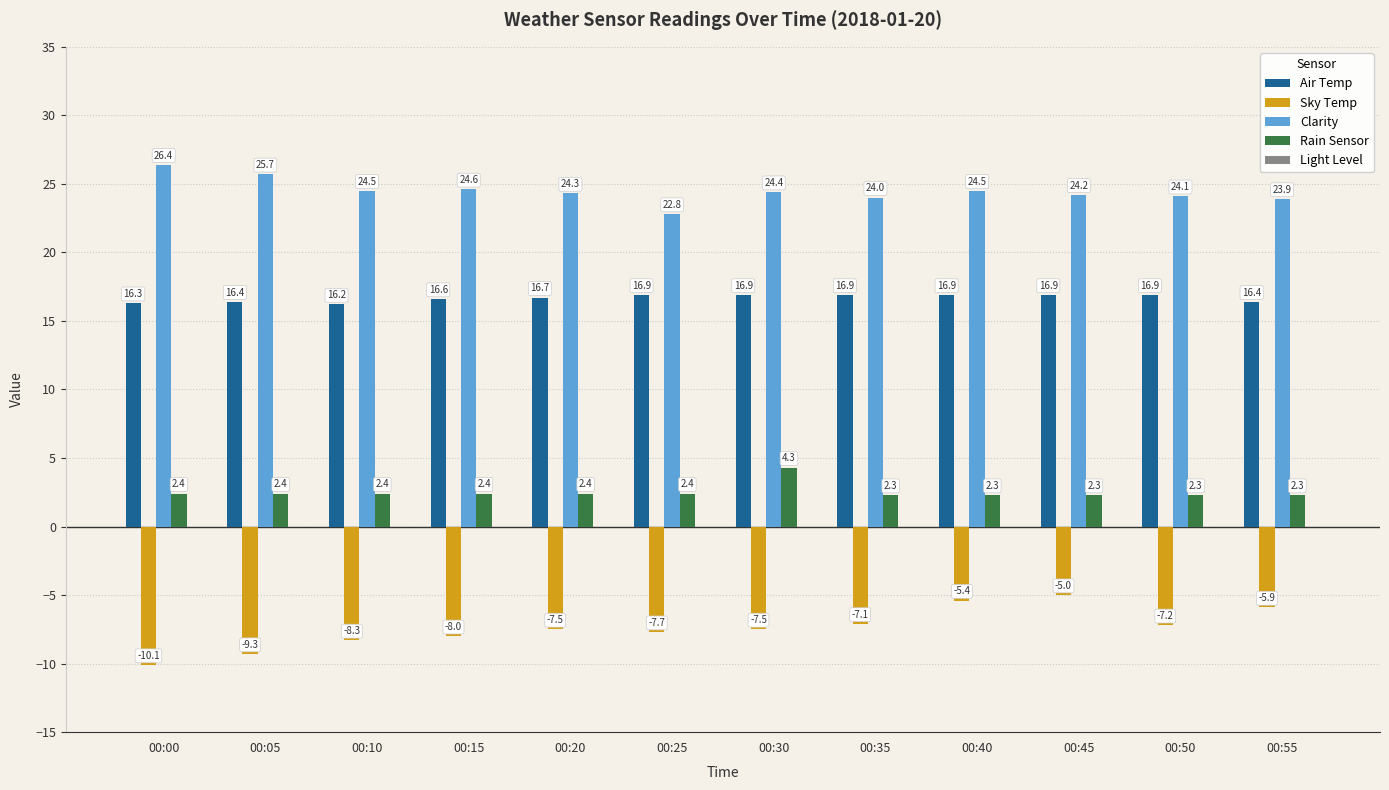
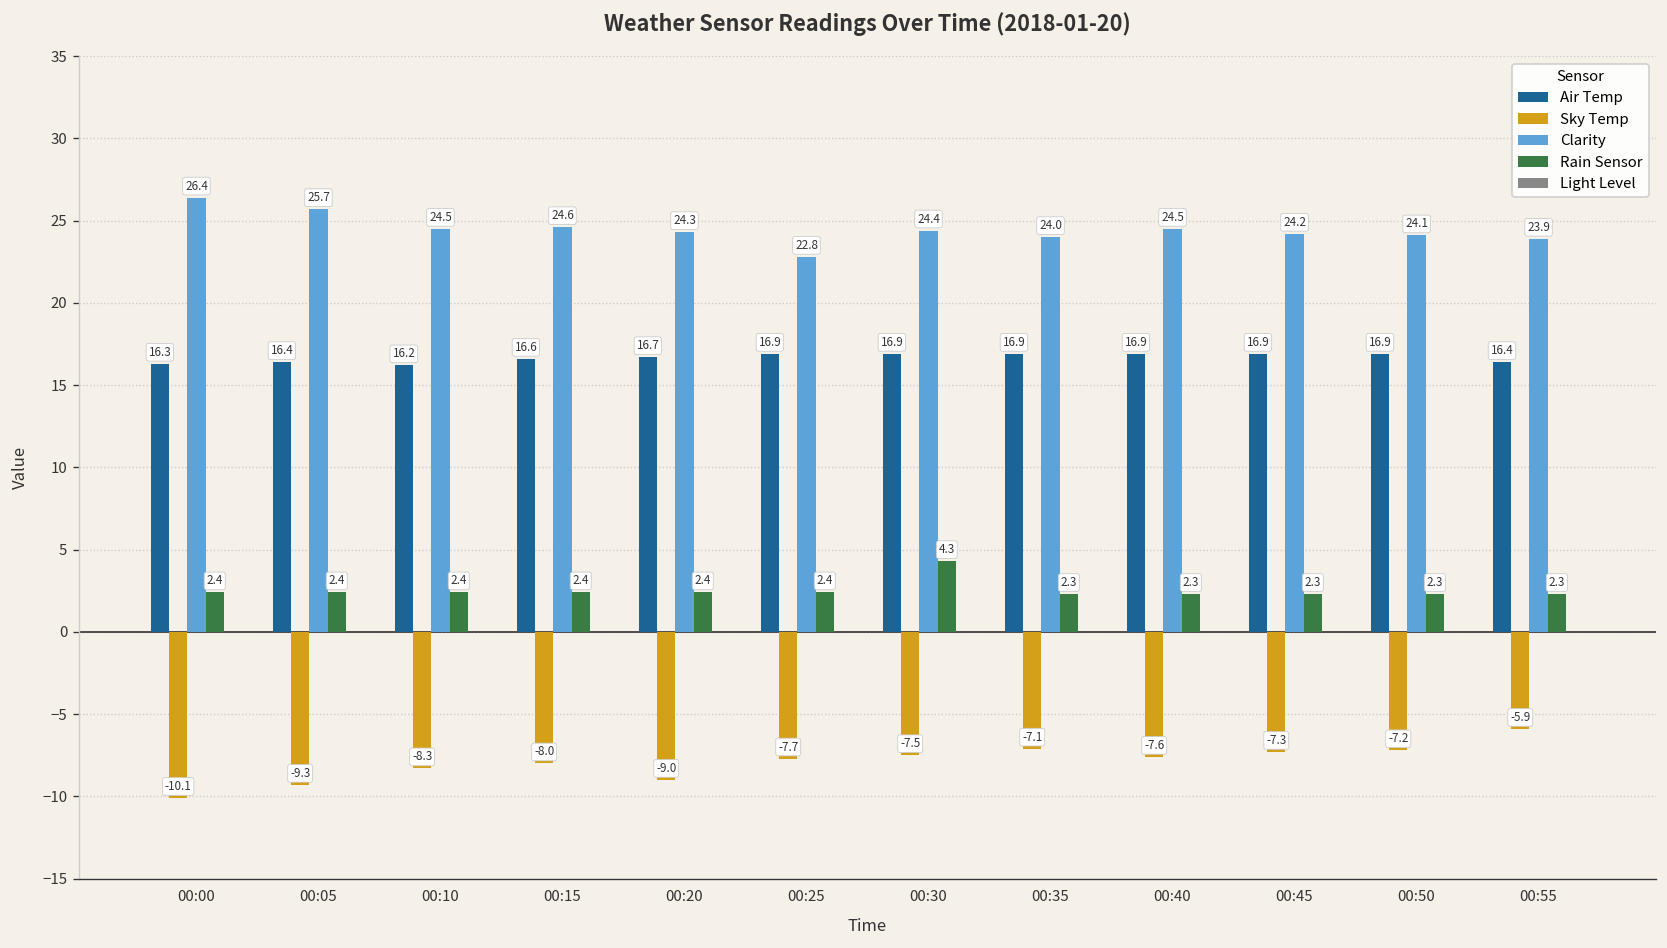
Sky Temp, 00:20: -7.5 -> -9.0
Sky Temp, 00:40: -5.4 -> -7.6
Sky Temp, 00:45: -5.0 -> -7.3
